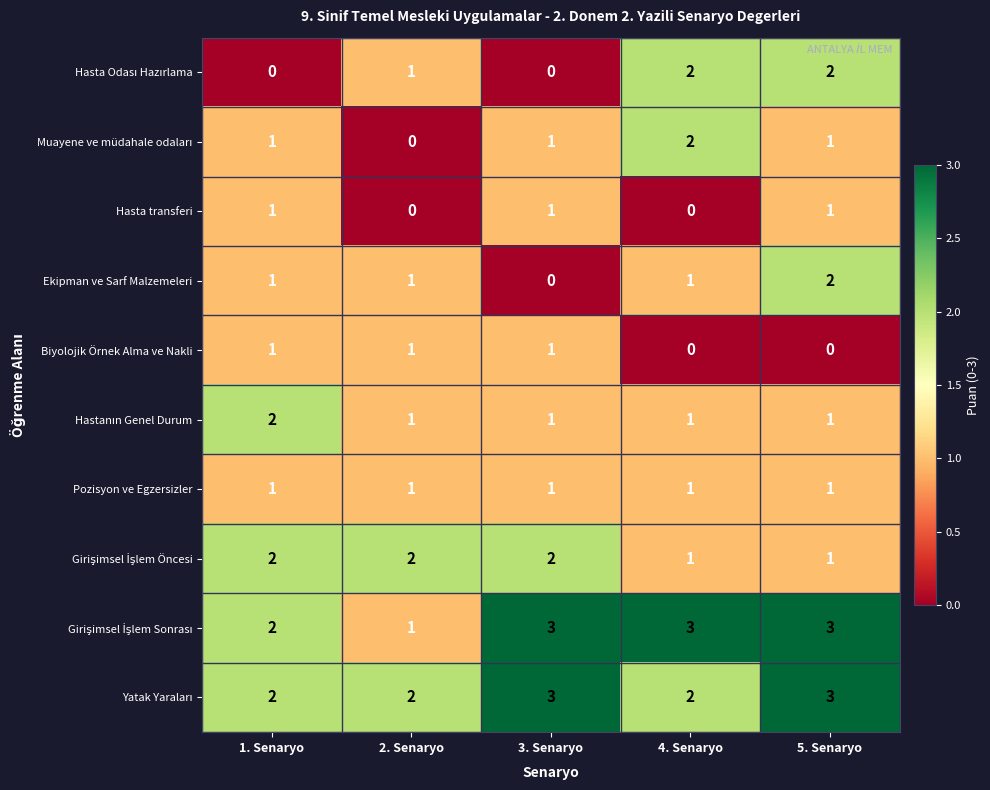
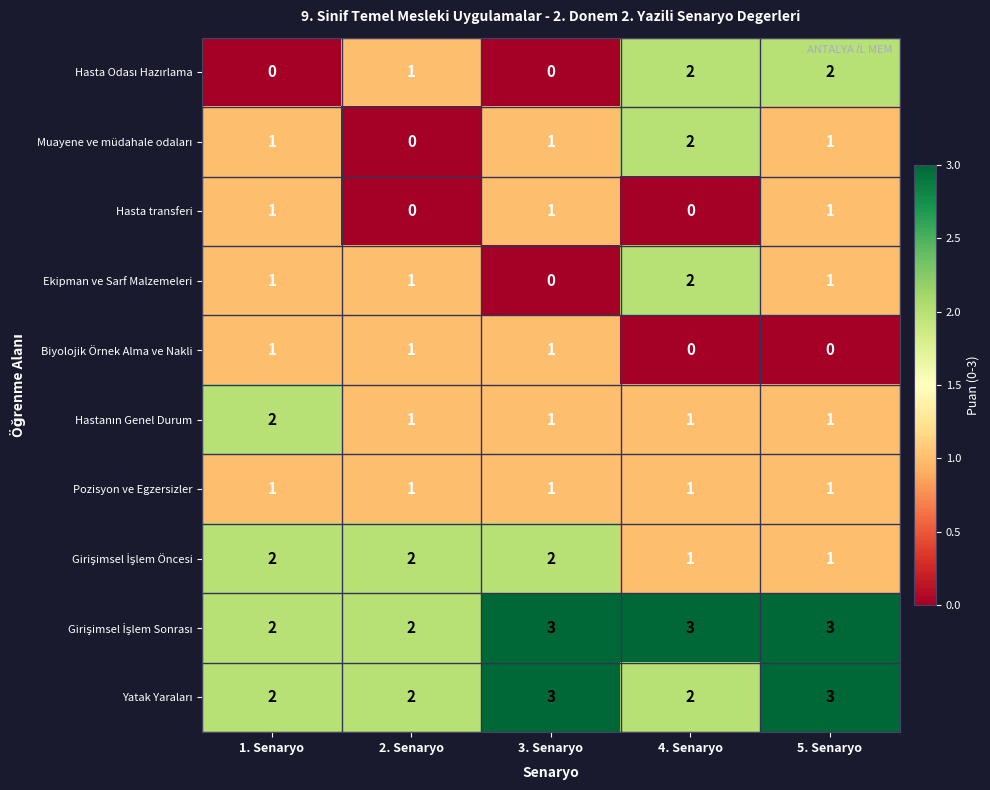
Ekipman ve Sarf Malzemeleri, 4. Senaryo: 1 -> 2
Ekipman ve Sarf Malzemeleri, 5. Senaryo: 2 -> 1
Girişimsel İşlem Sonrası, 2. Senaryo: 1 -> 2
